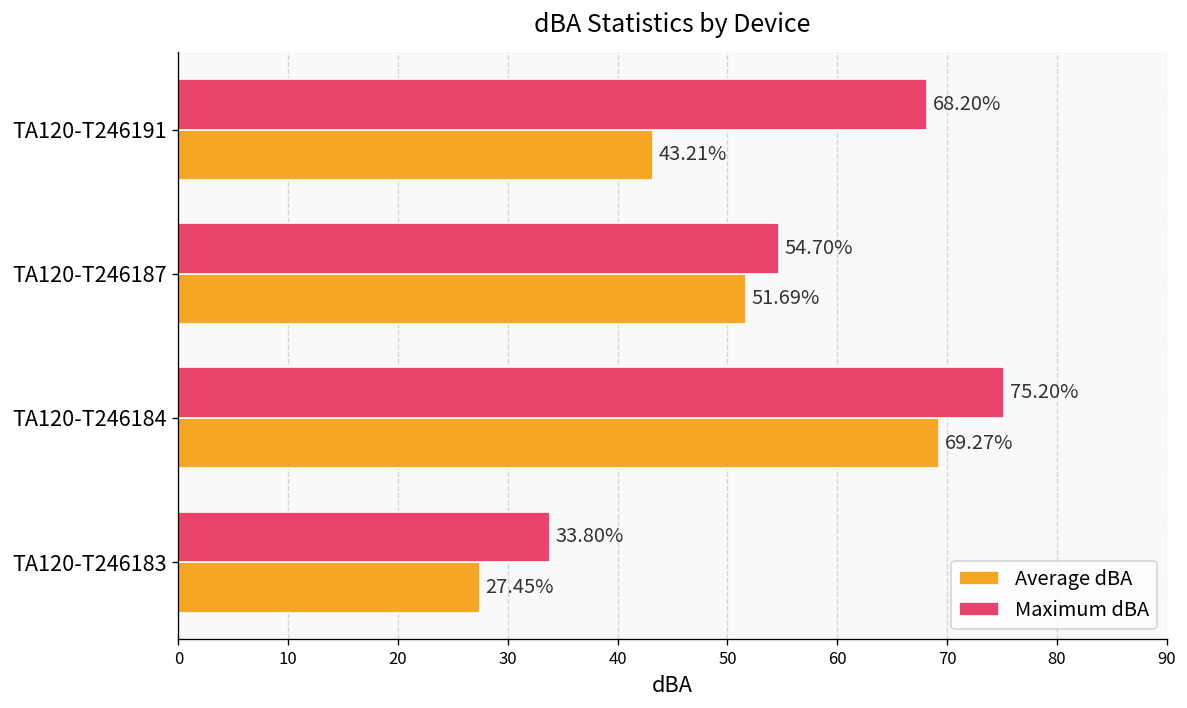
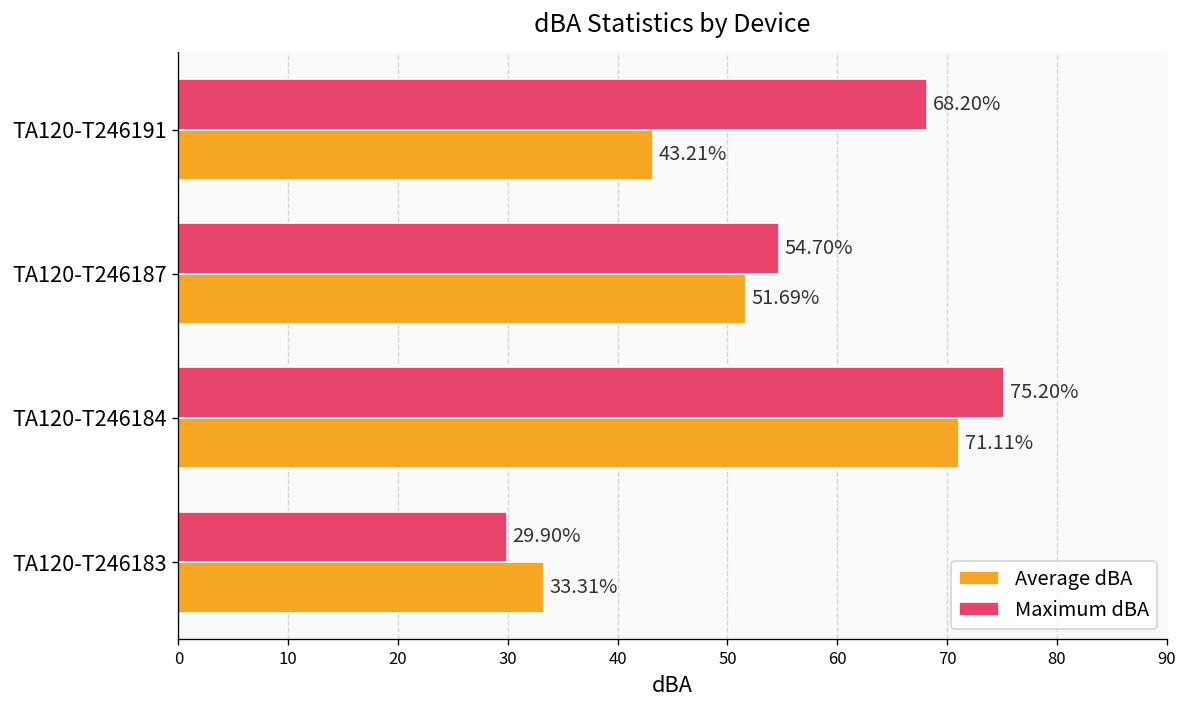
Average dBA, TA120-T246184: 69.27% -> 71.11%
Maximum dBA, TA120-T246183: 33.80% -> 29.90%
Average dBA, TA120-T246183: 27.45% -> 33.31%
